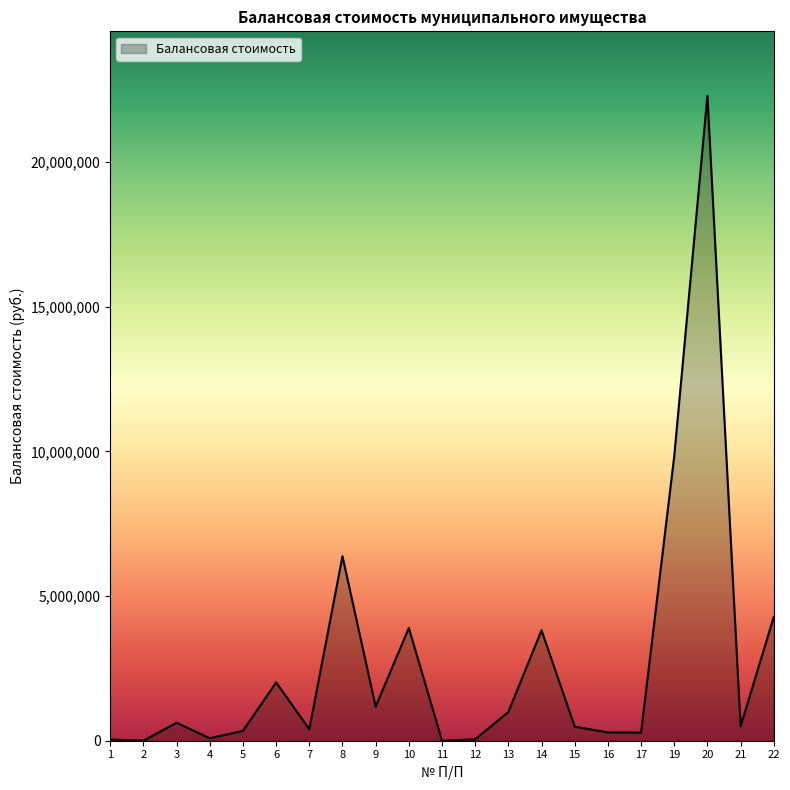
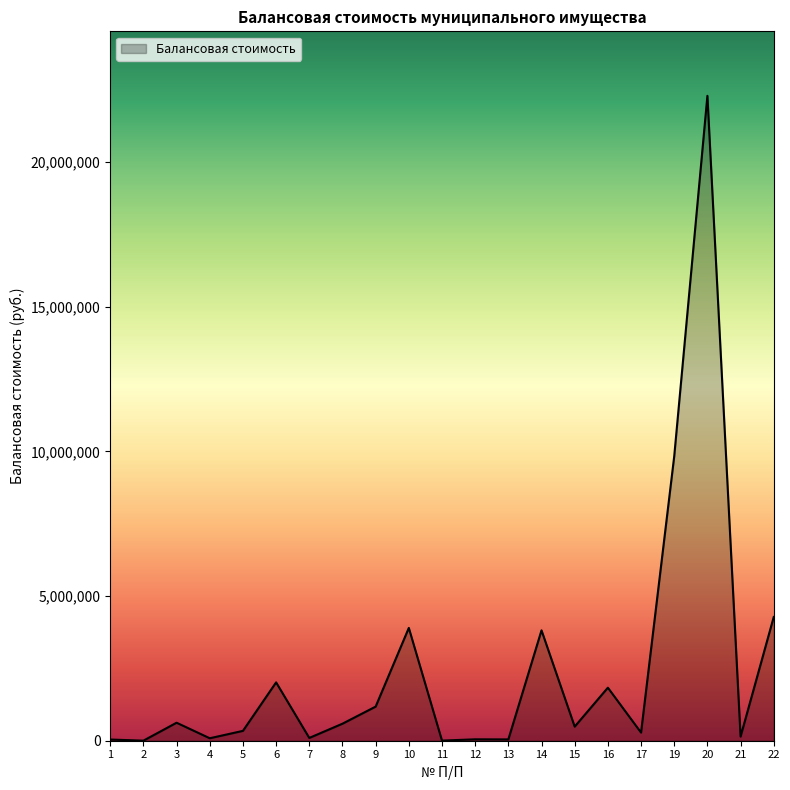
7: 400,000 -> 100,000
8: 6,400,000 -> 600,000
13: 1,000,000 -> 0
16: 300,000 -> 1,800,000
21: 500,000 -> 100,000
